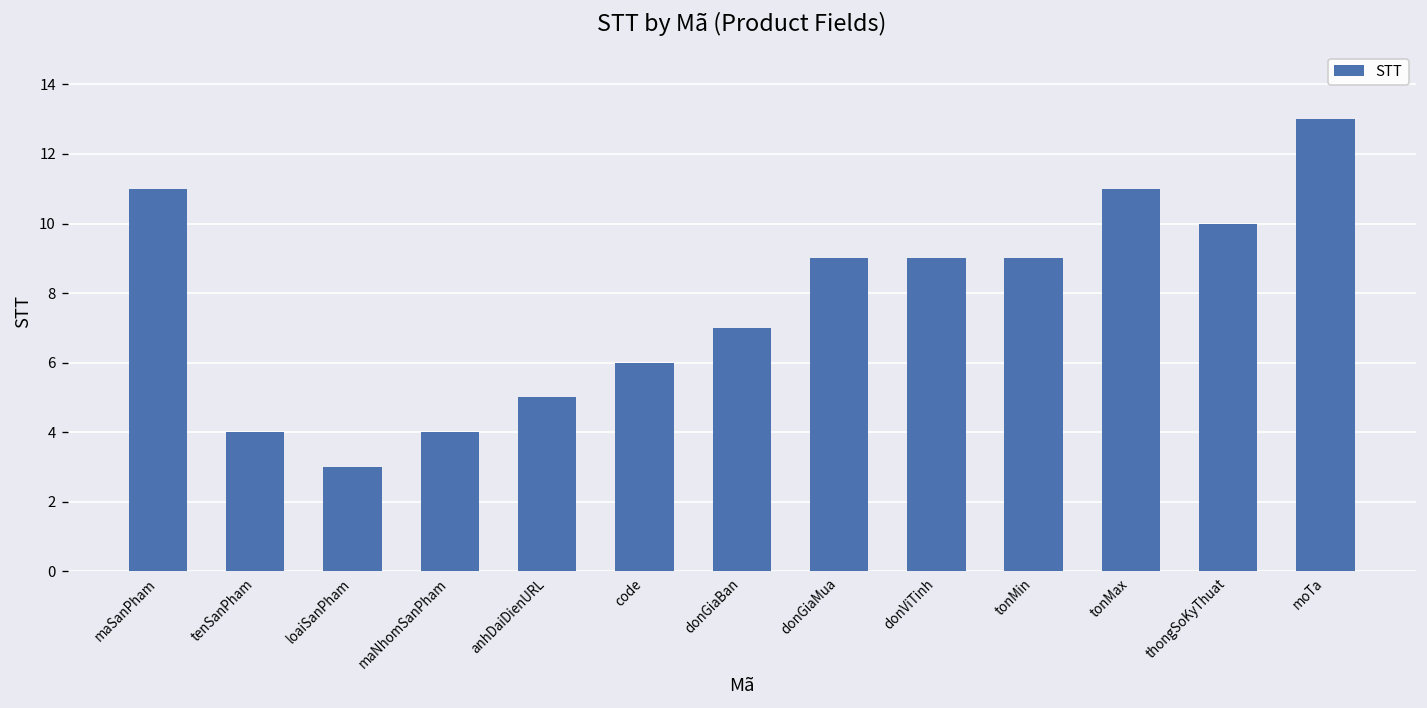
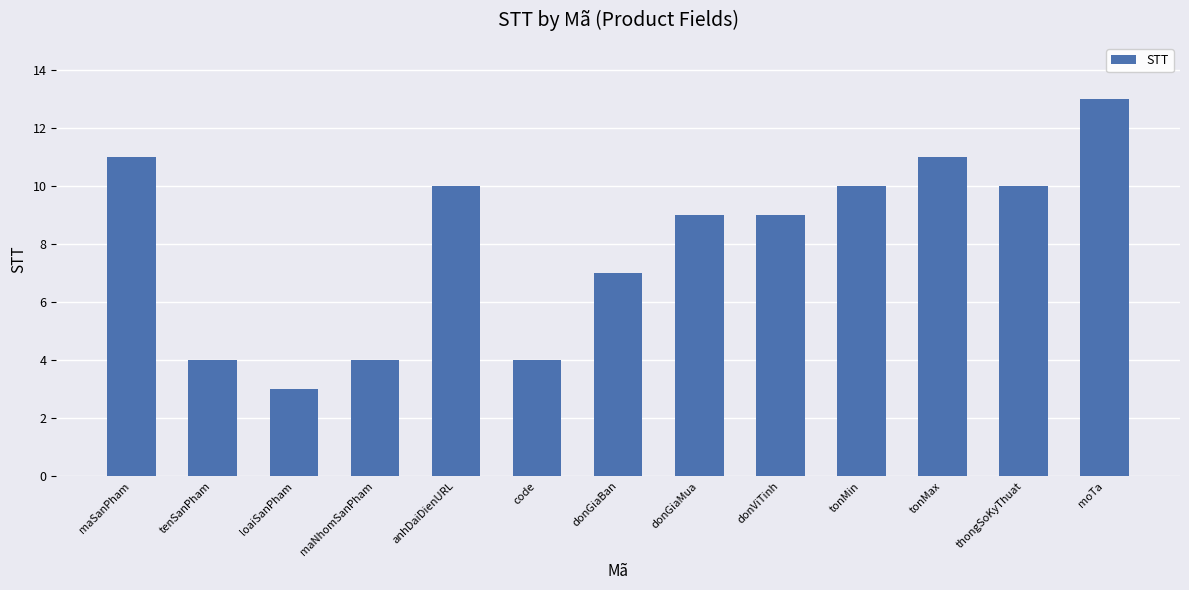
anhDaiDienURL: 5 -> 10
code: 6 -> 4
tonMin: 9 -> 10
